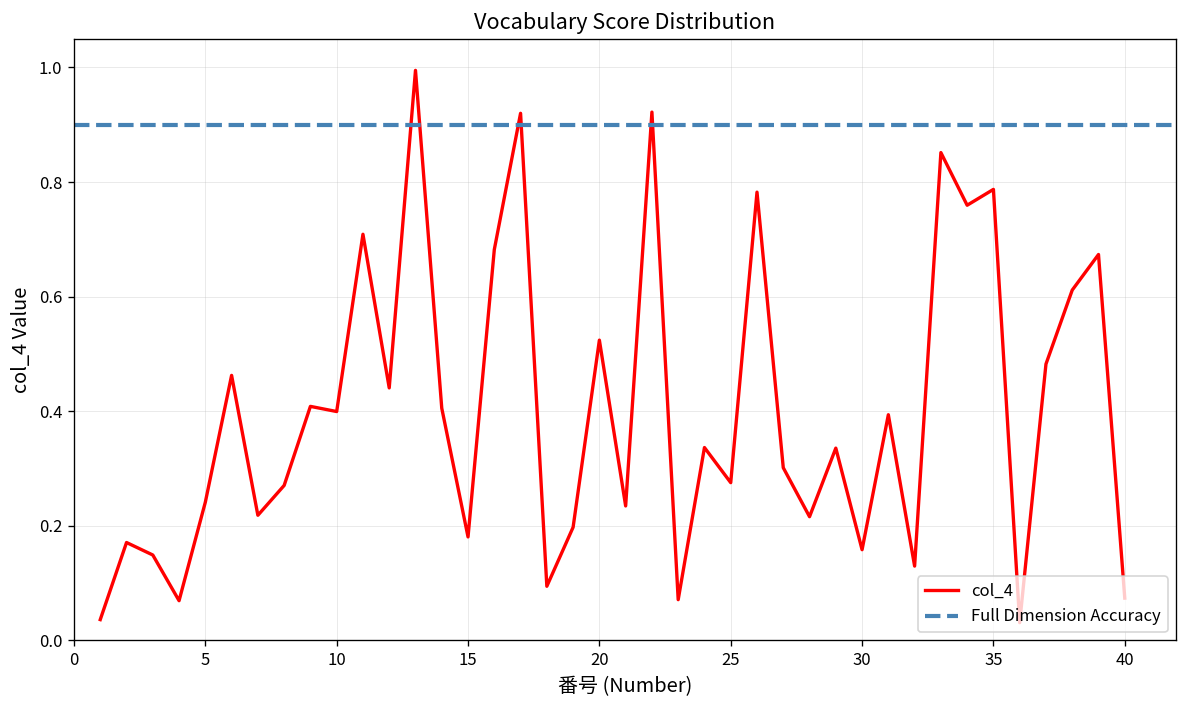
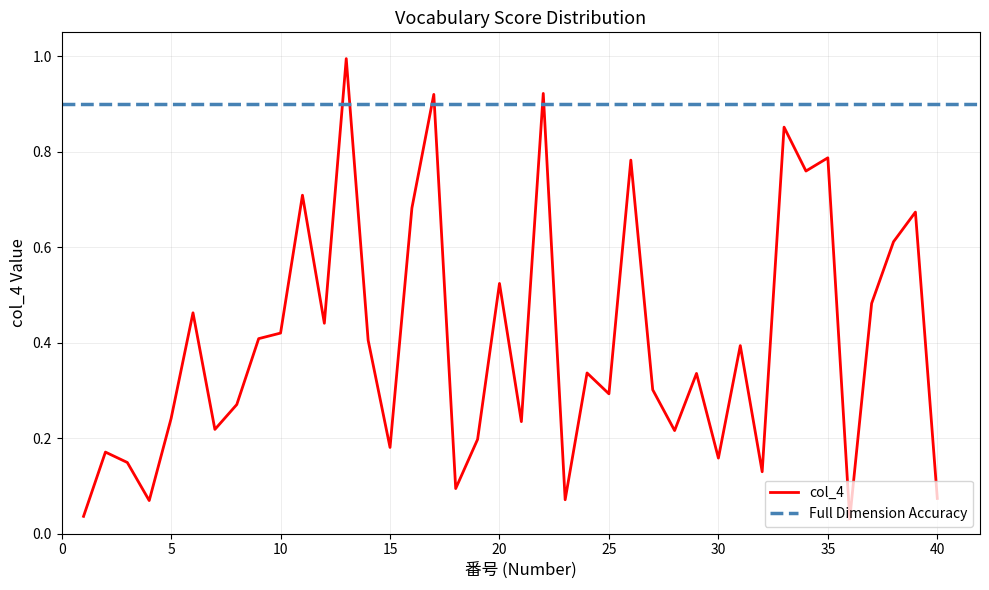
10: 0.40 -> 0.42
25: 0.28 -> 0.29
